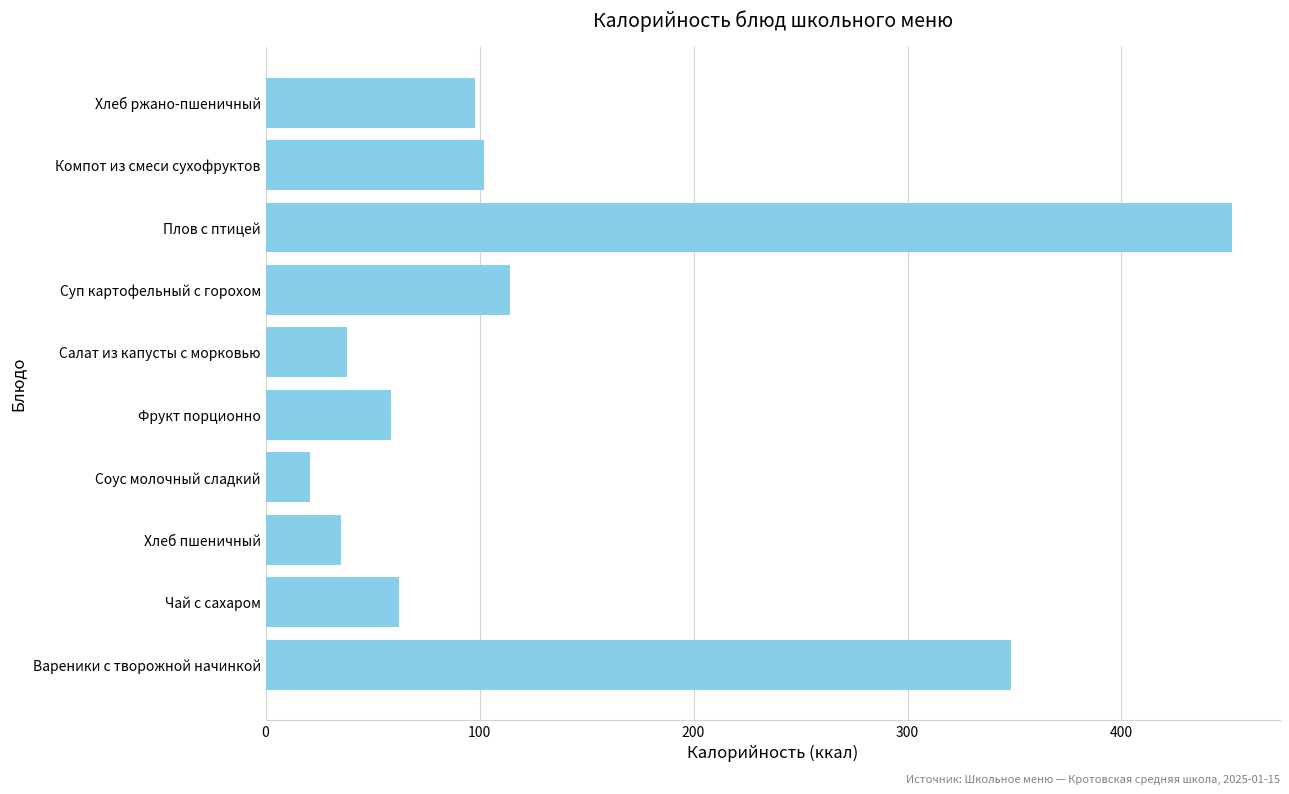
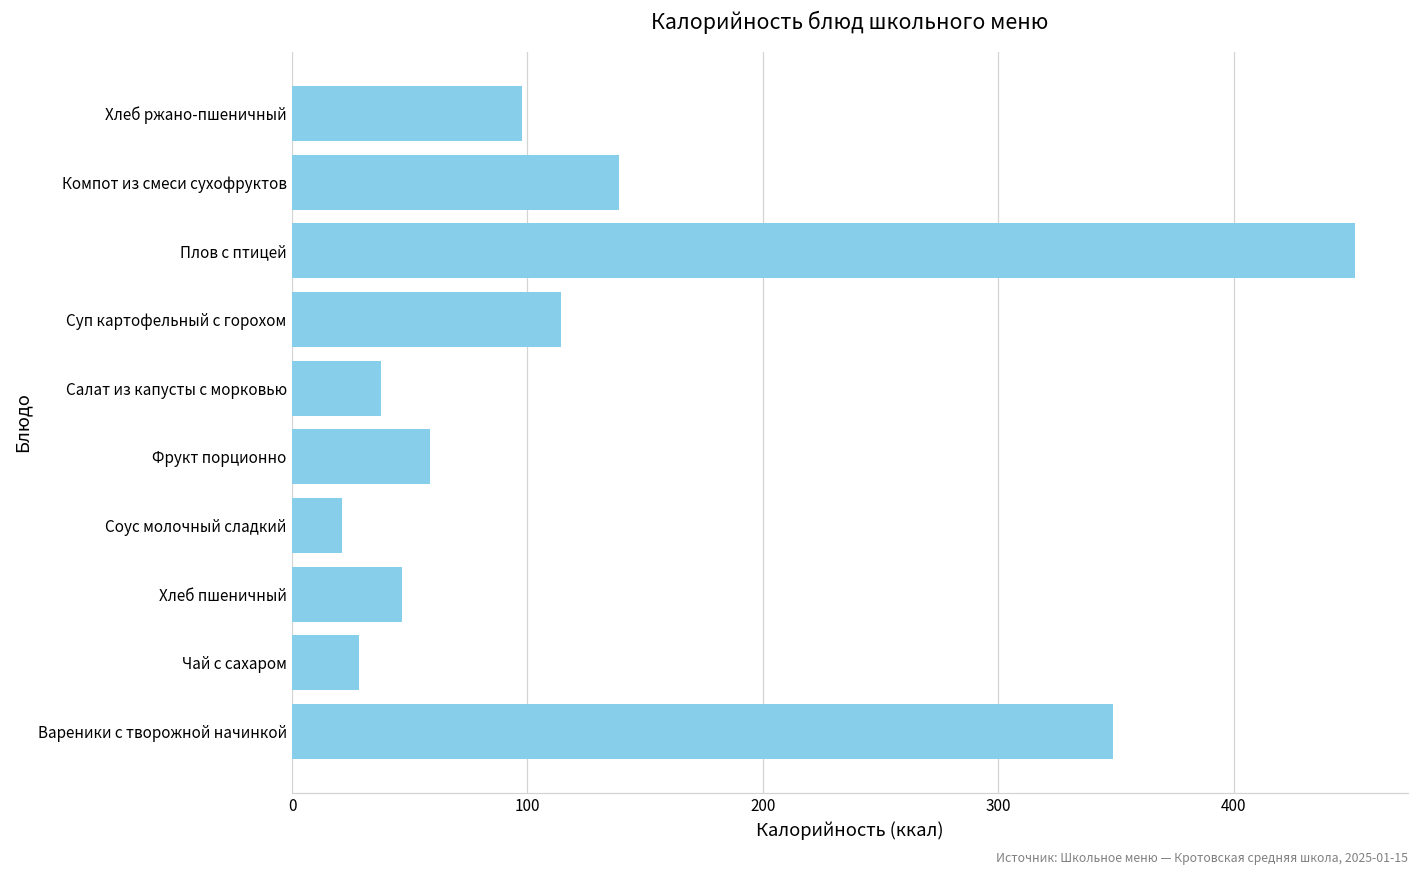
Компот из смеси сухофруктов: 102 -> 139
Хлеб пшеничный: 35 -> 47
Чай с сахаром: 62 -> 28
